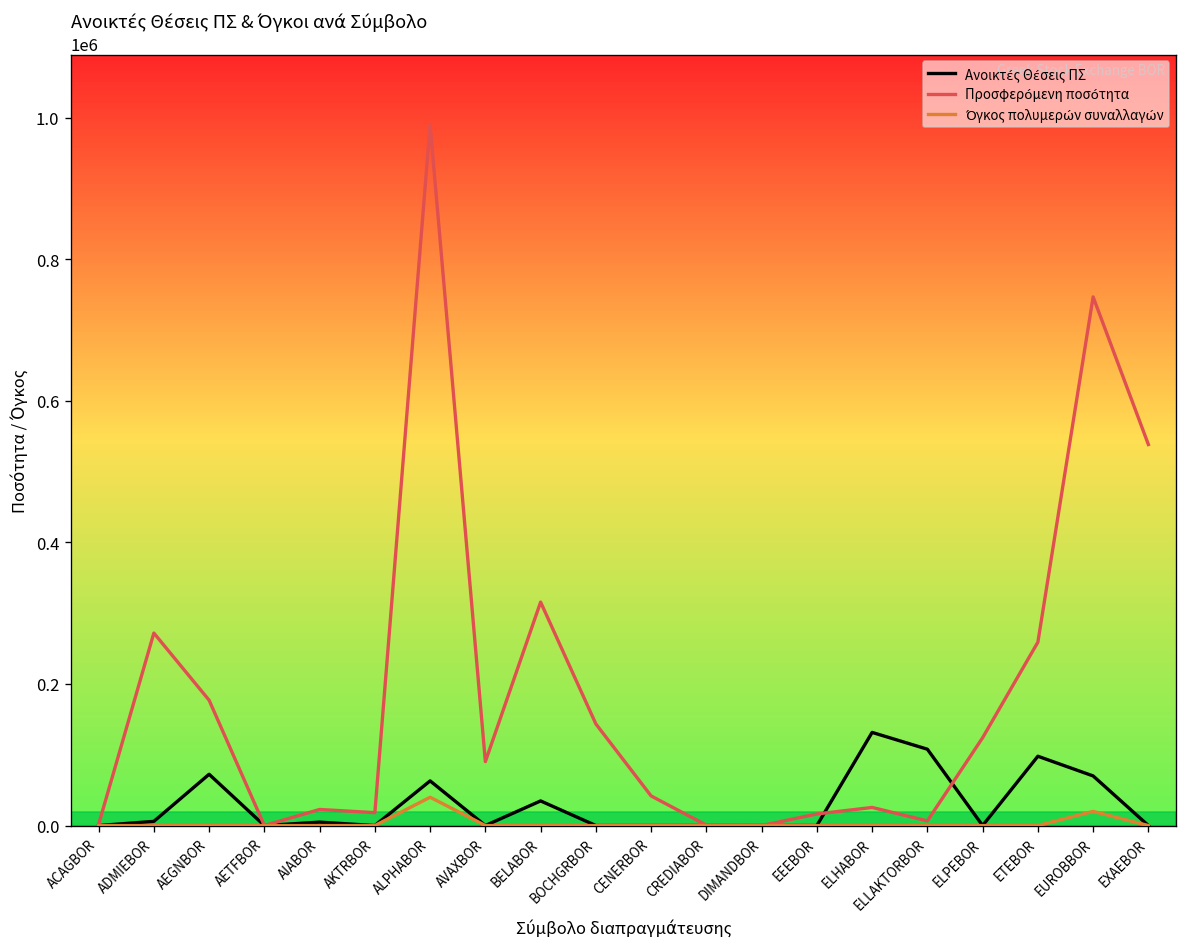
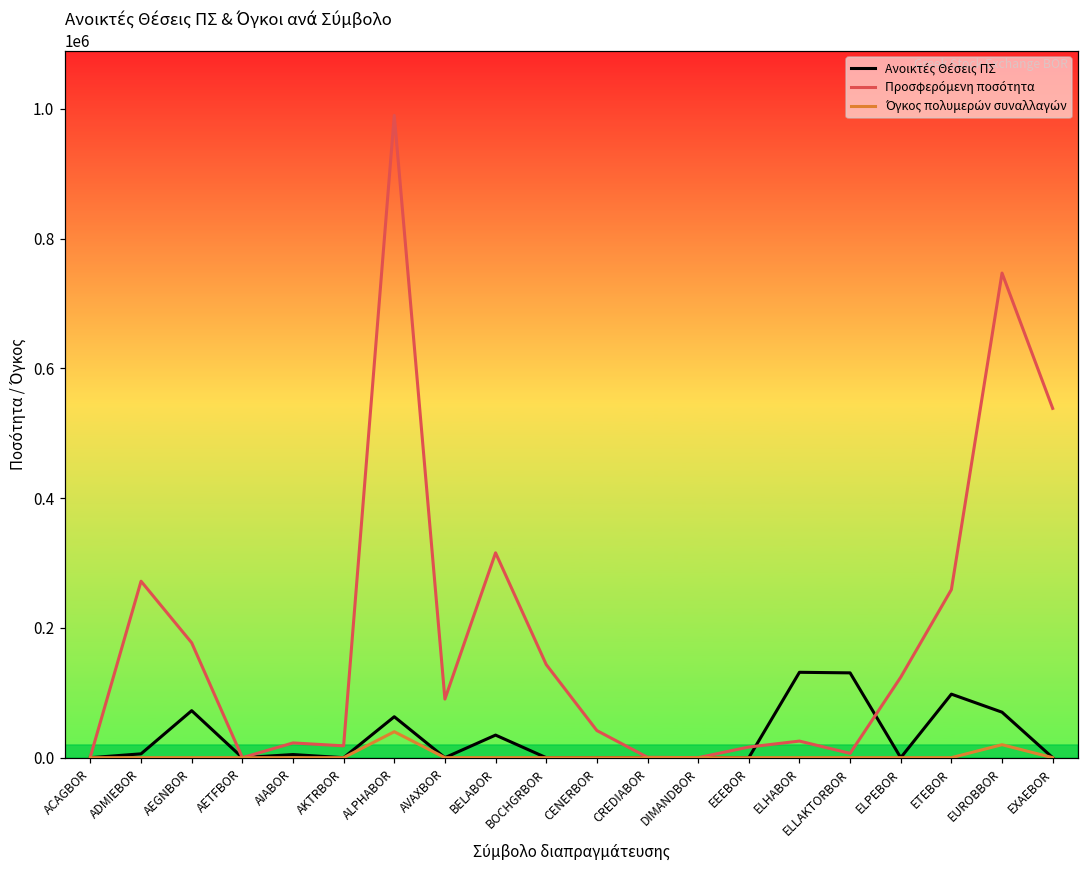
Ανοικτές Θέσεις ΠΣ, ELLAKTORBOR: 110000 -> 130000
